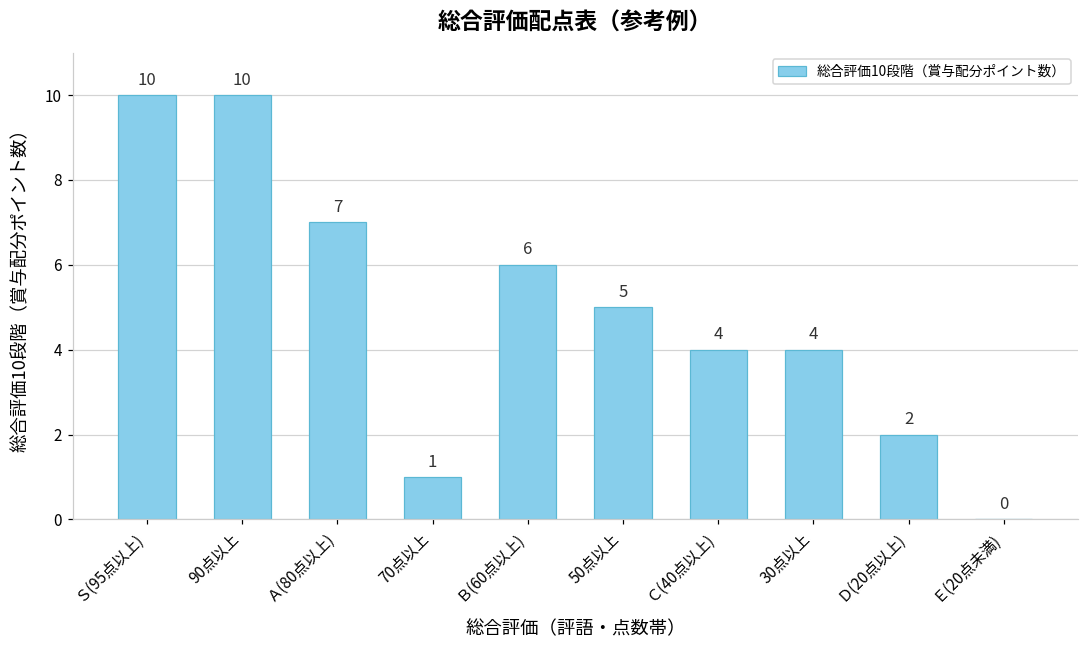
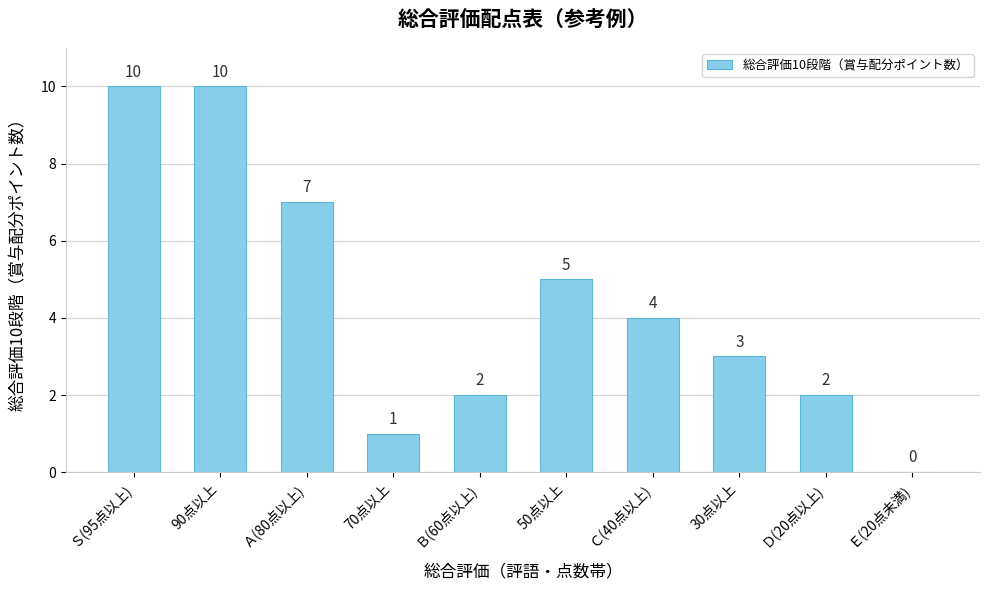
Ｂ(60点以上): 6 -> 2
30点以上: 4 -> 3
